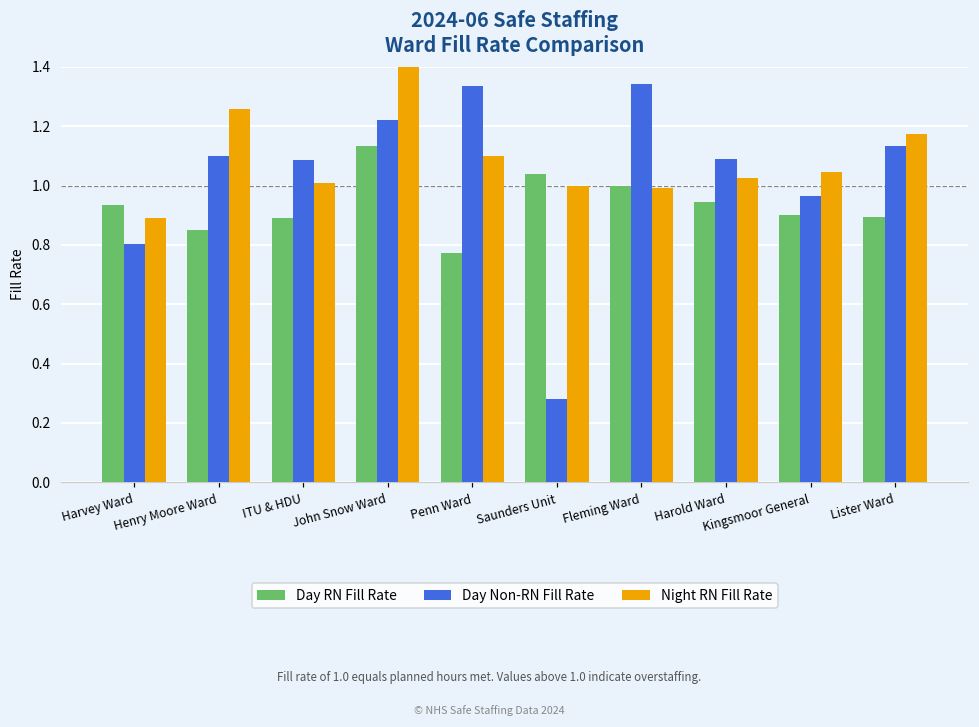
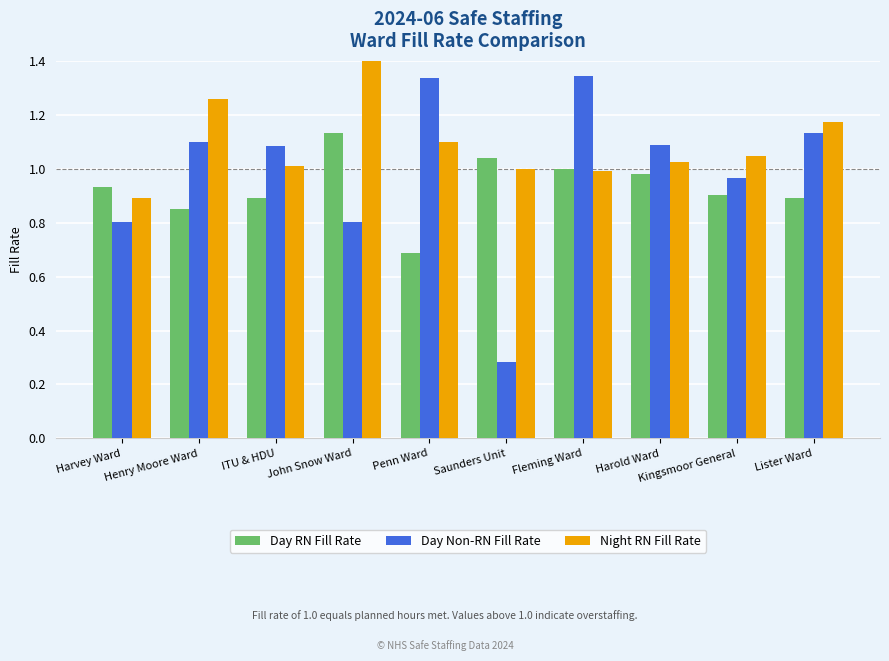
Day Non-RN Fill Rate, John Snow Ward: 1.22 -> 0.80
Day RN Fill Rate, Penn Ward: 0.77 -> 0.69
Day RN Fill Rate, Harold Ward: 0.94 -> 0.98
